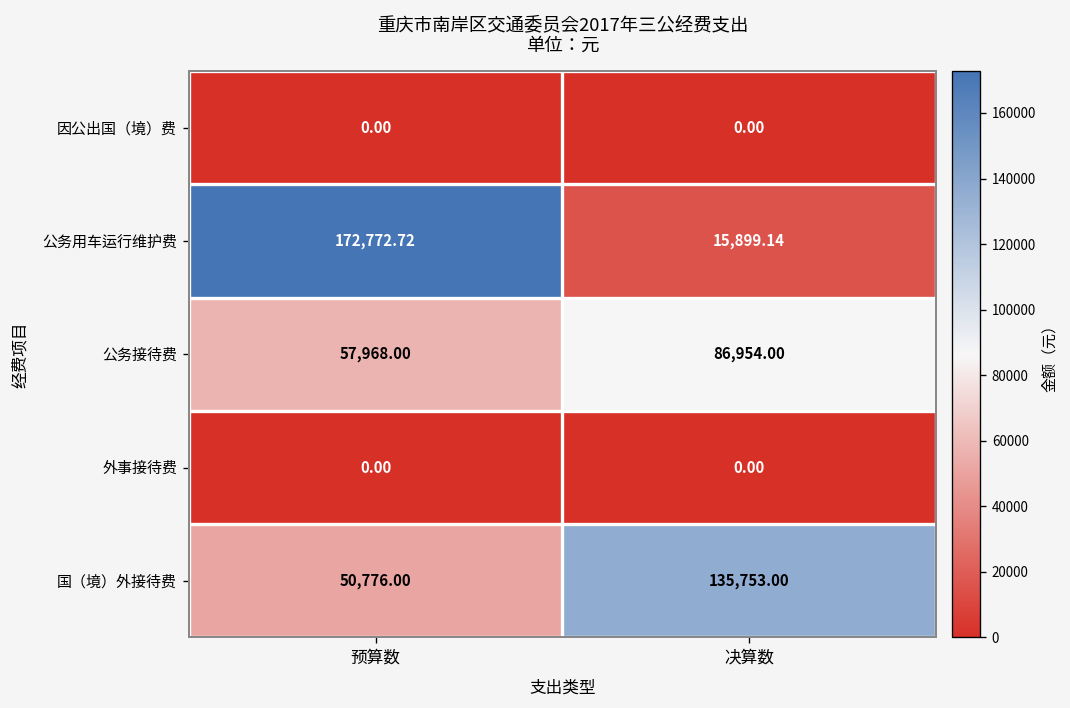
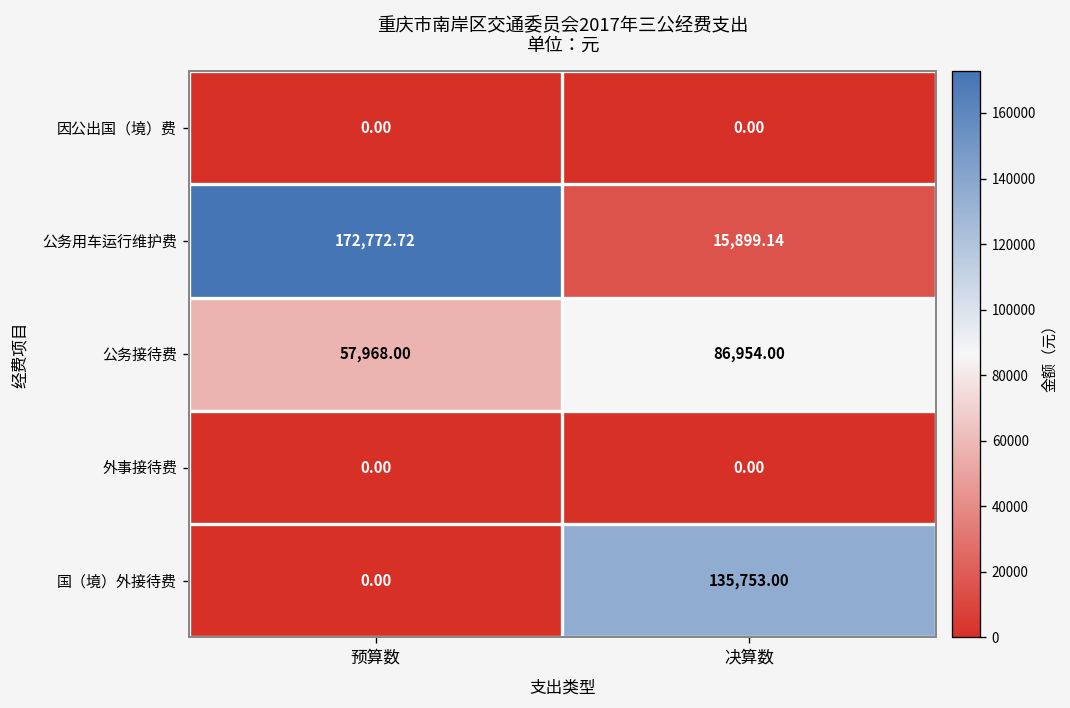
国（境）外接待费, 预算数: 50,776.00 -> 0.00
